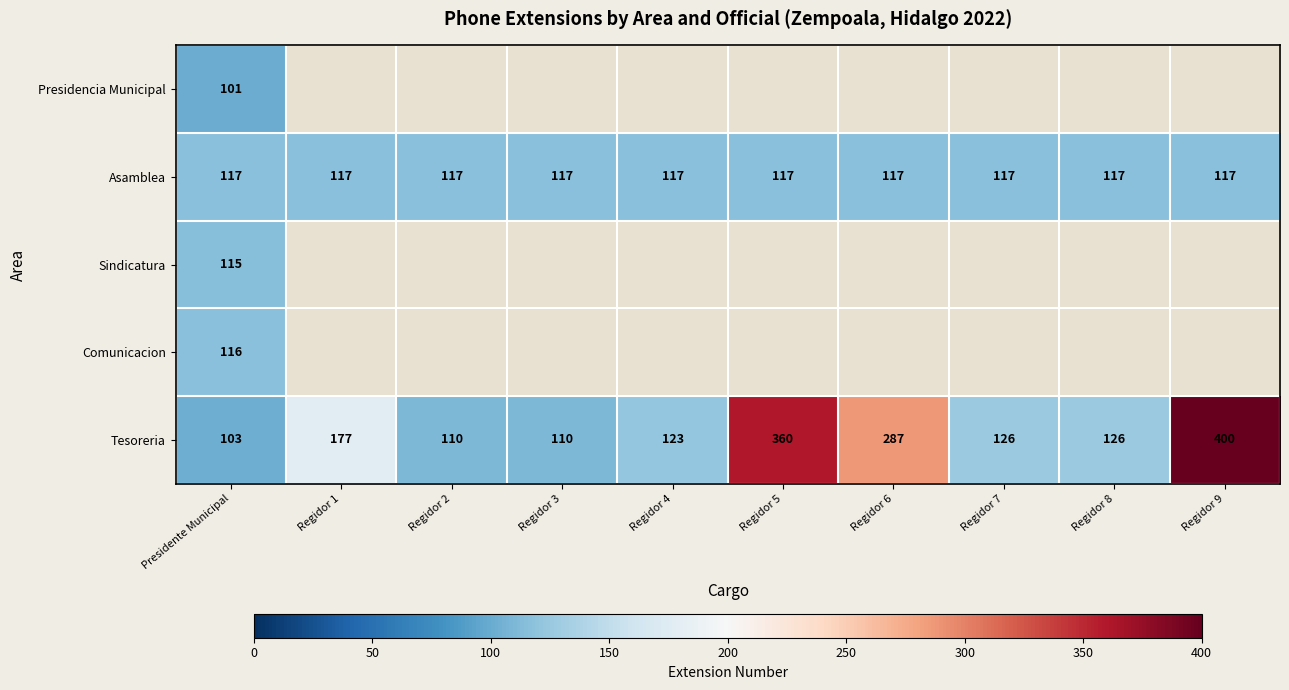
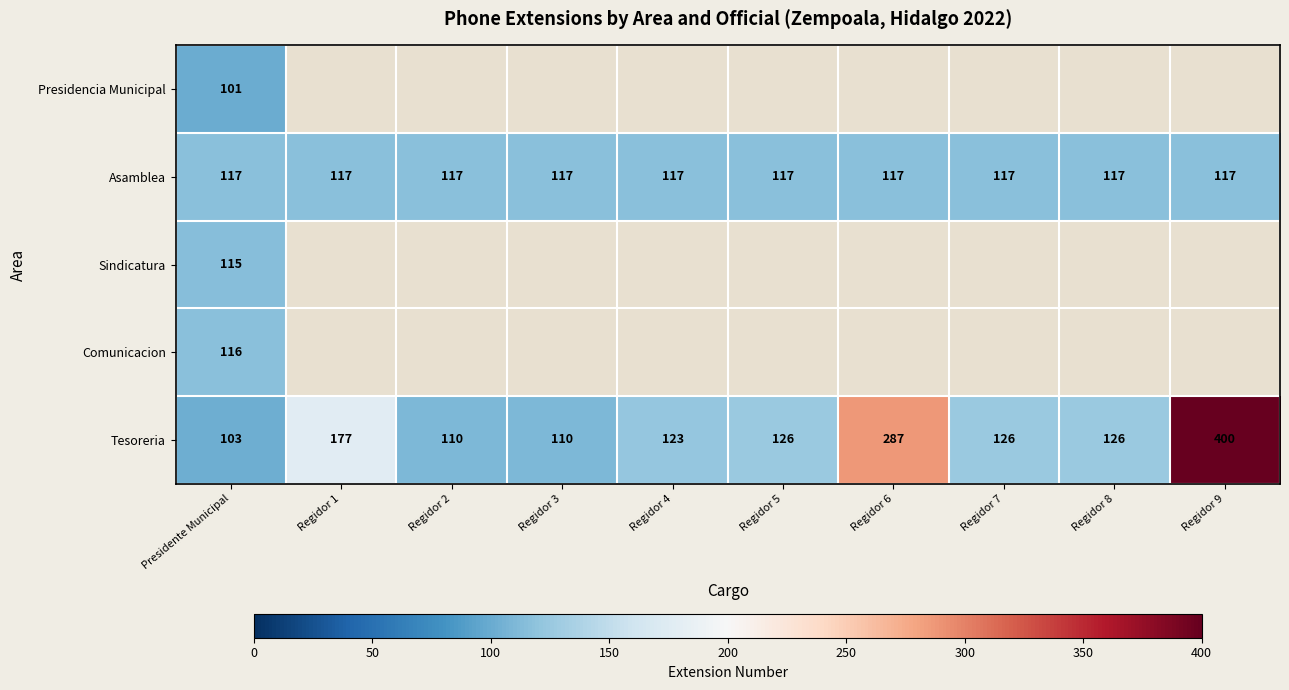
Tesoreria, Regidor 5: 360 -> 126
